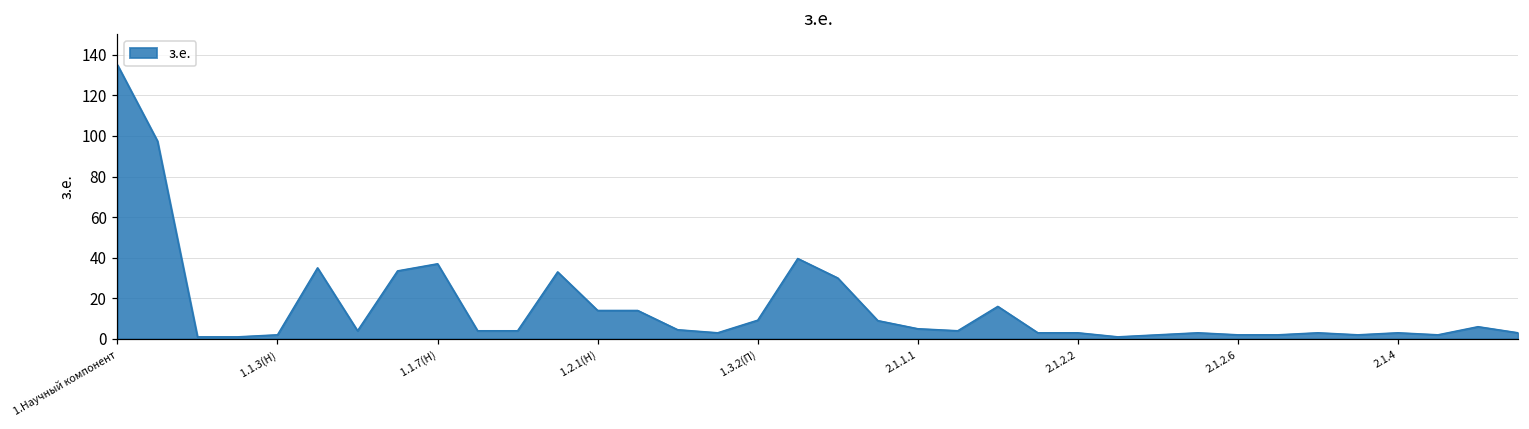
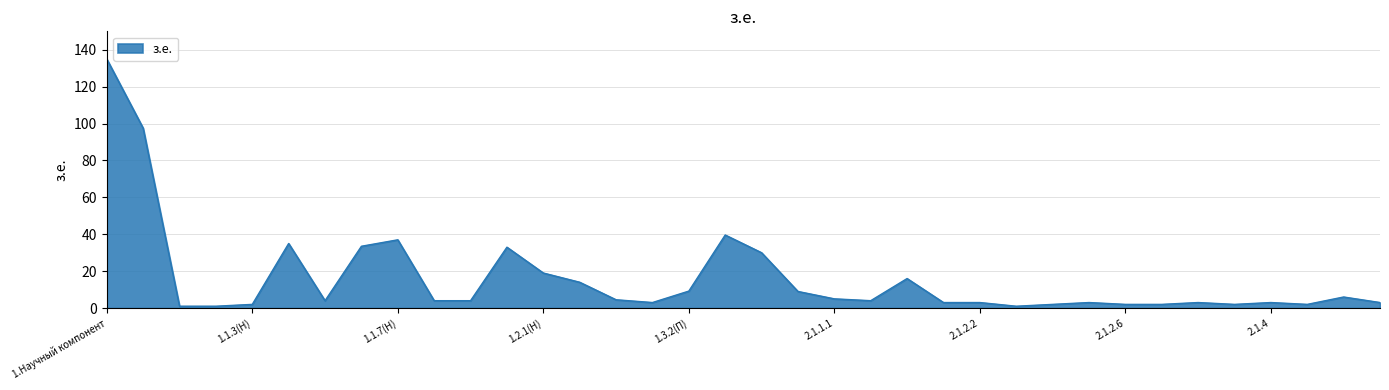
1.2.1(Н): 14 -> 19
